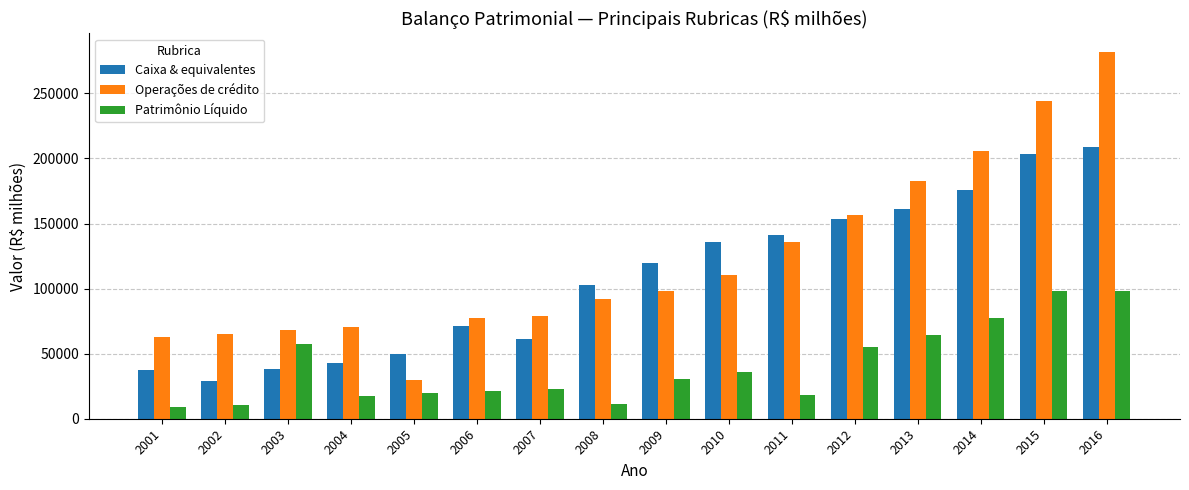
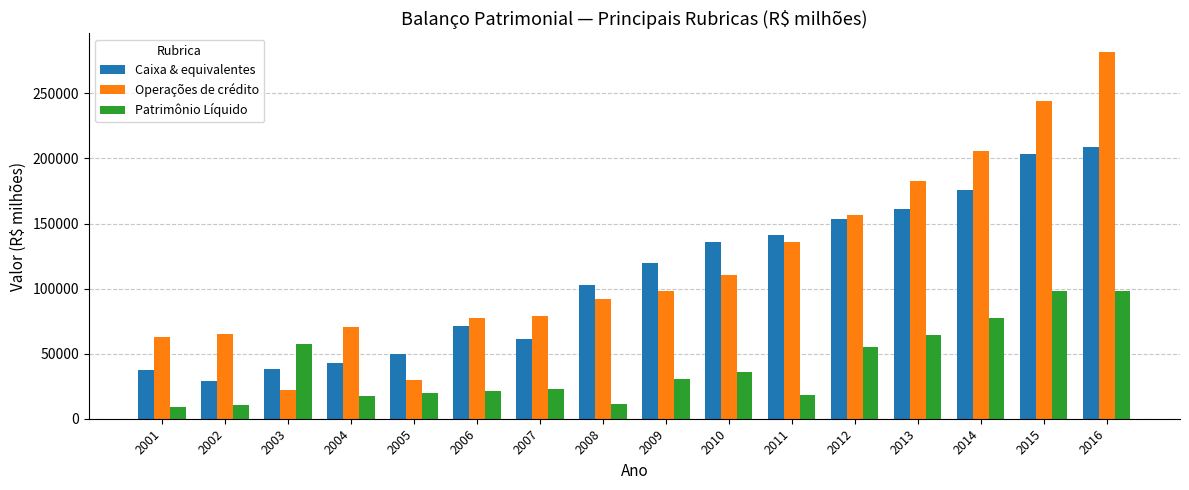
Operações de crédito, 2003: 68000 -> 22000
